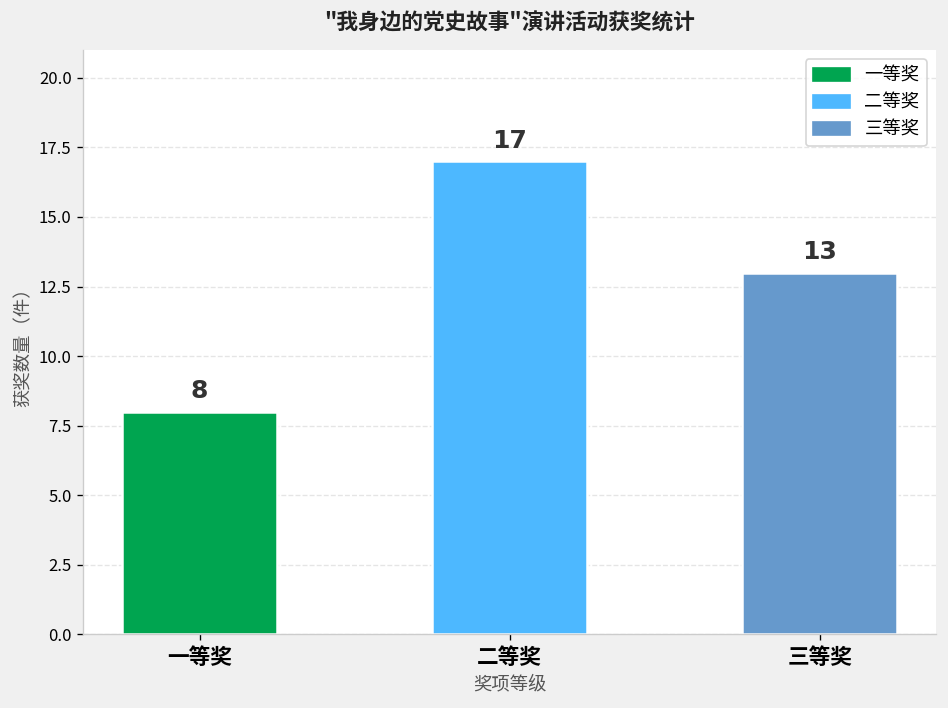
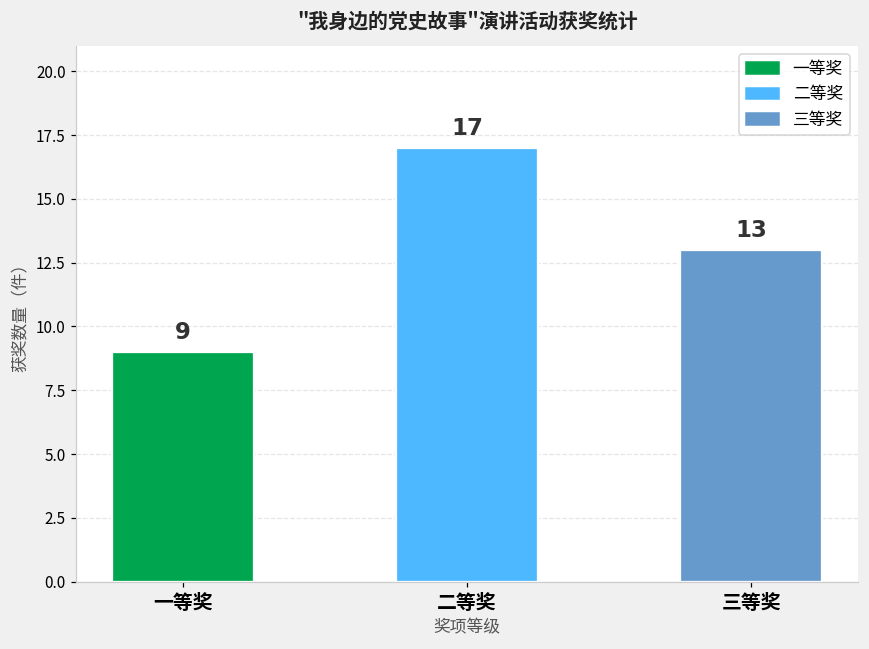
一等奖: 8 -> 9
